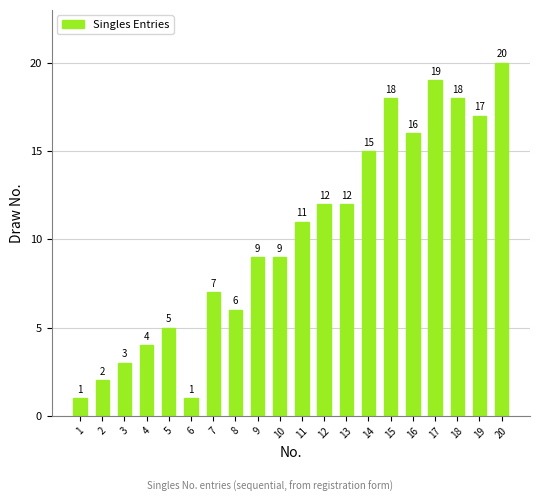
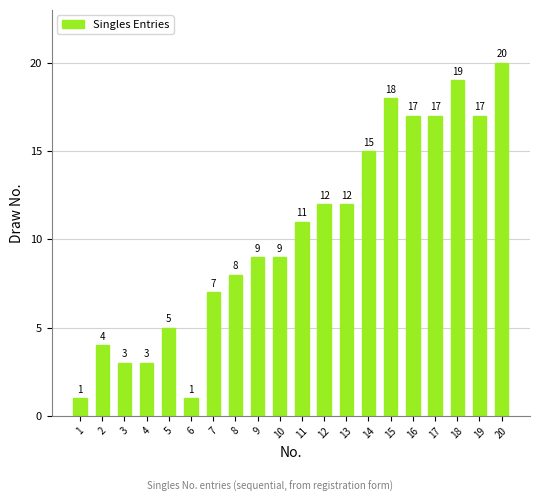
2: 2 -> 4
4: 4 -> 3
8: 6 -> 8
16: 16 -> 17
17: 19 -> 17
18: 18 -> 19
